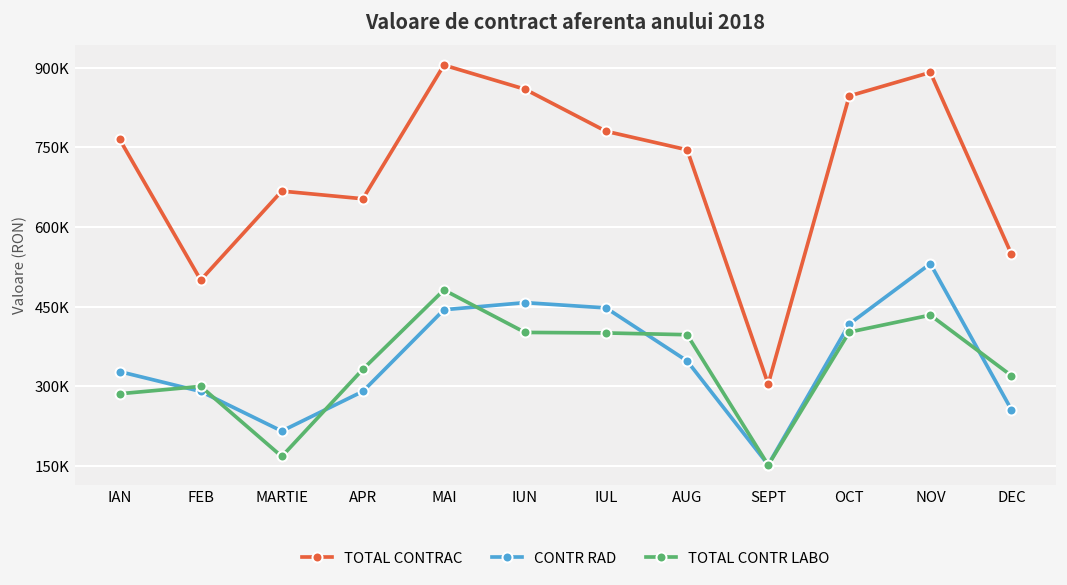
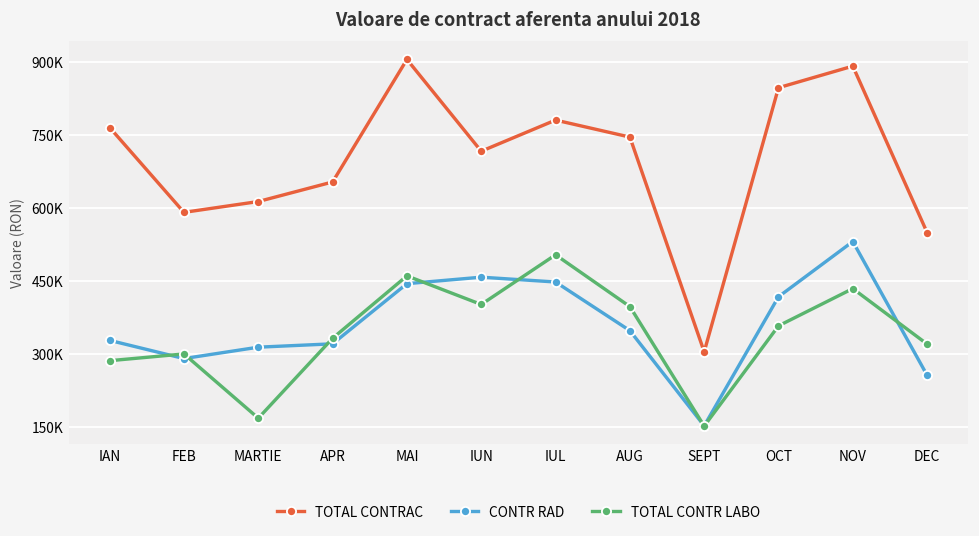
TOTAL CONTRAC, FEB: 500000 -> 590000
TOTAL CONTRAC, MARTIE: 670000 -> 610000
CONTR RAD, MARTIE: 220000 -> 310000
CONTR RAD, APR: 290000 -> 320000
TOTAL CONTR LABO, MAI: 480000 -> 460000
TOTAL CONTRAC, IUN: 860000 -> 720000
TOTAL CONTR LABO, IUL: 400000 -> 500000
TOTAL CONTR LABO, OCT: 400000 -> 360000
